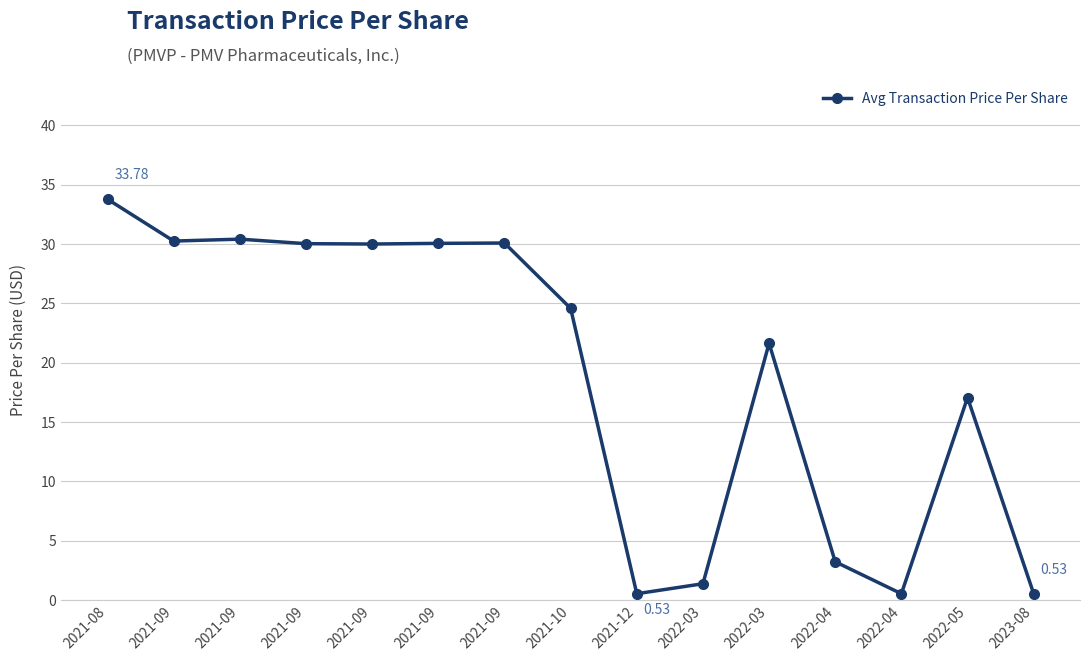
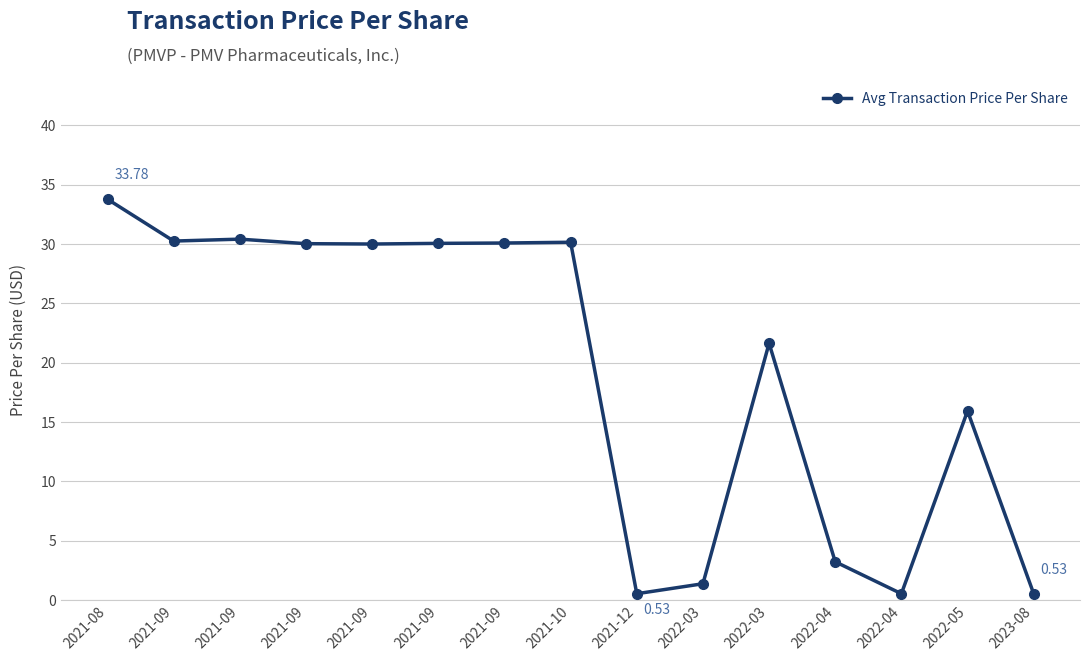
2021-10: 24.6 -> 30.2
2022-05: 17.1 -> 15.9
